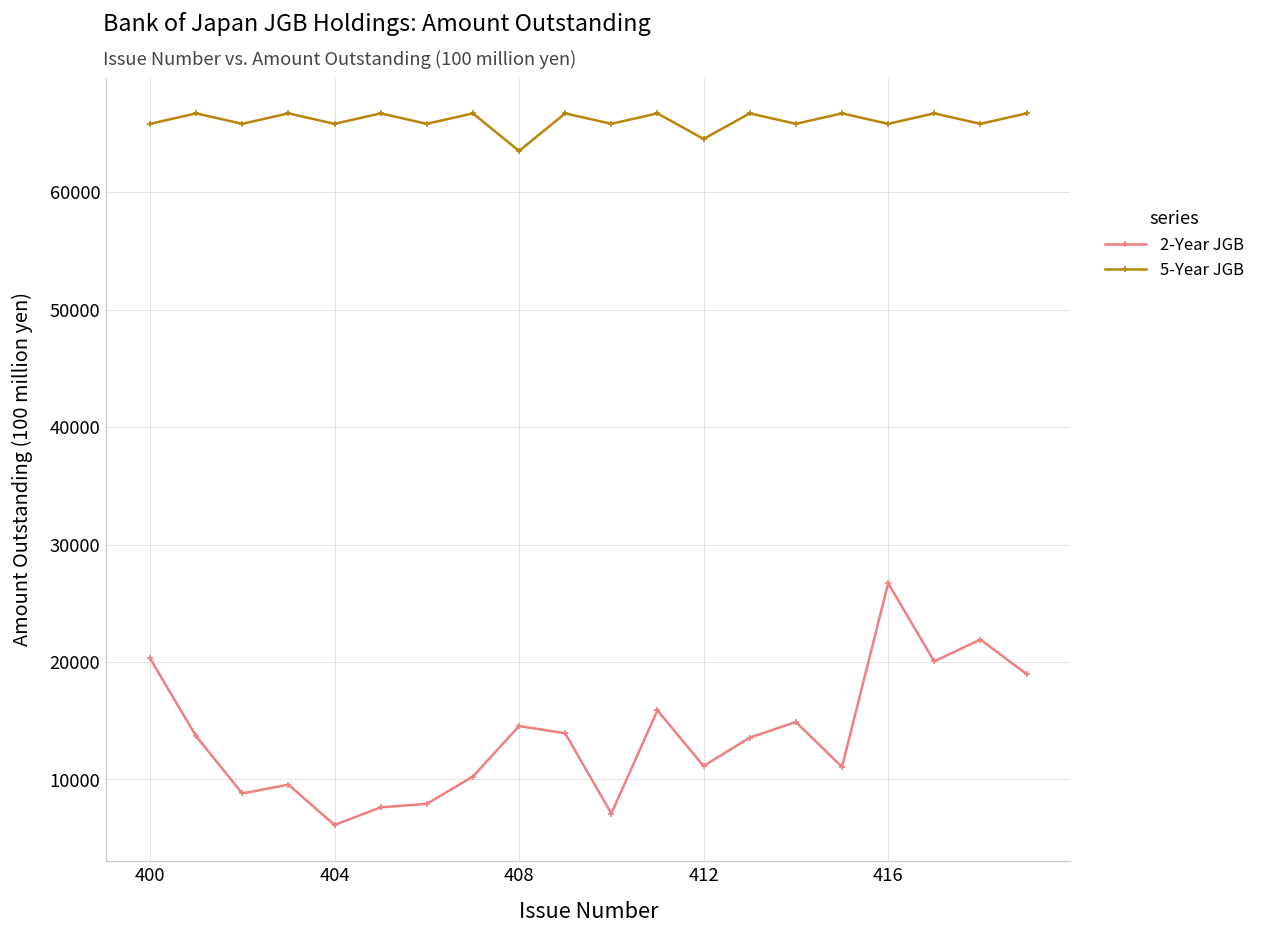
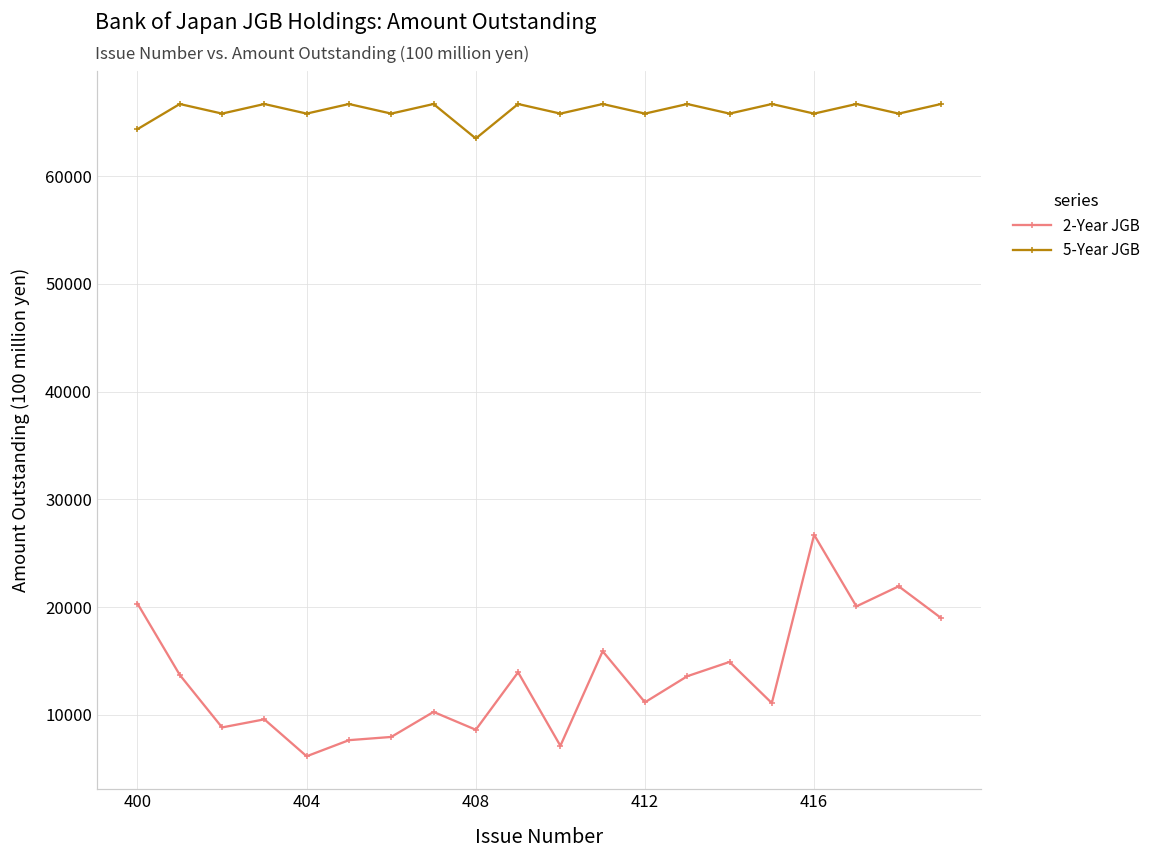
5-Year JGB, 400: 66000 -> 64000
2-Year JGB, 408: 15000 -> 9000
5-Year JGB, 412: 65000 -> 66000
